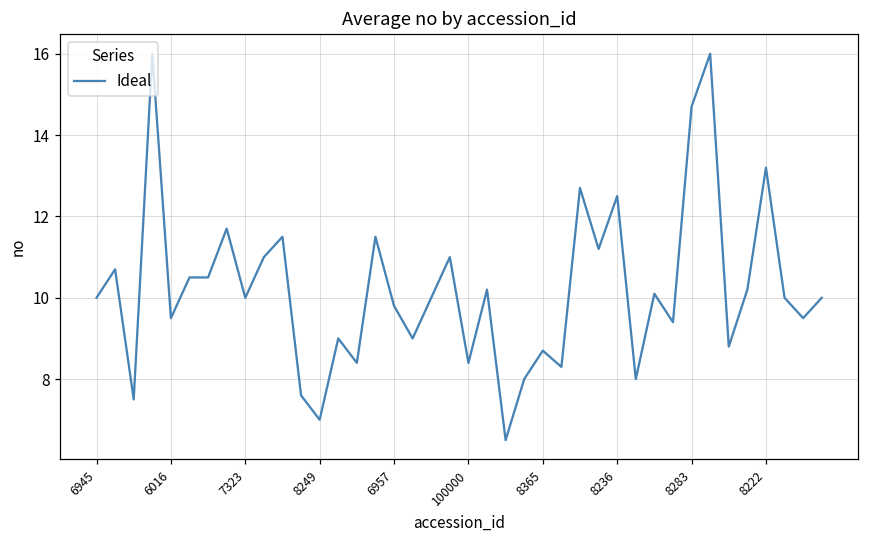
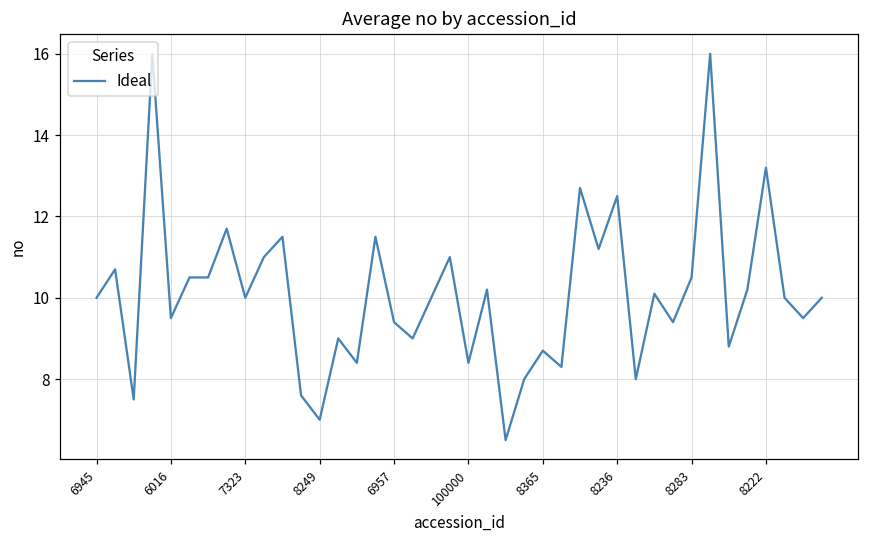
6957: 9.8 -> 9.4
8283: 14.7 -> 10.5
